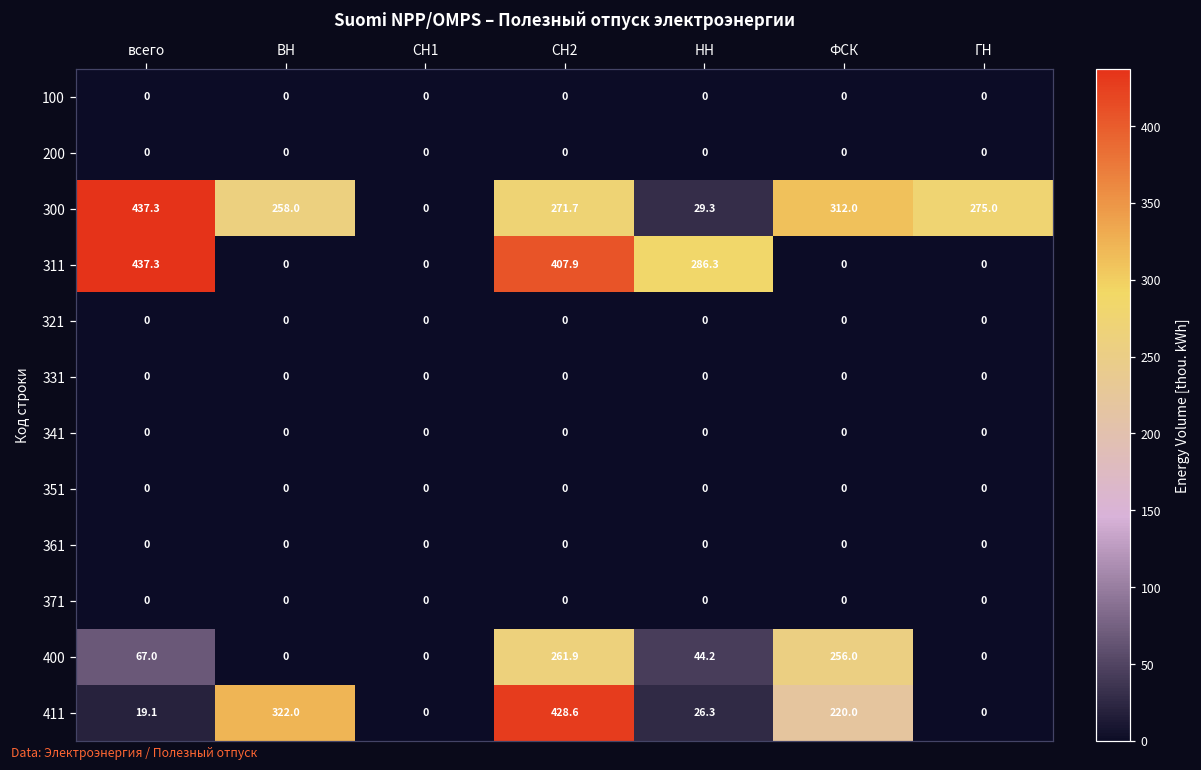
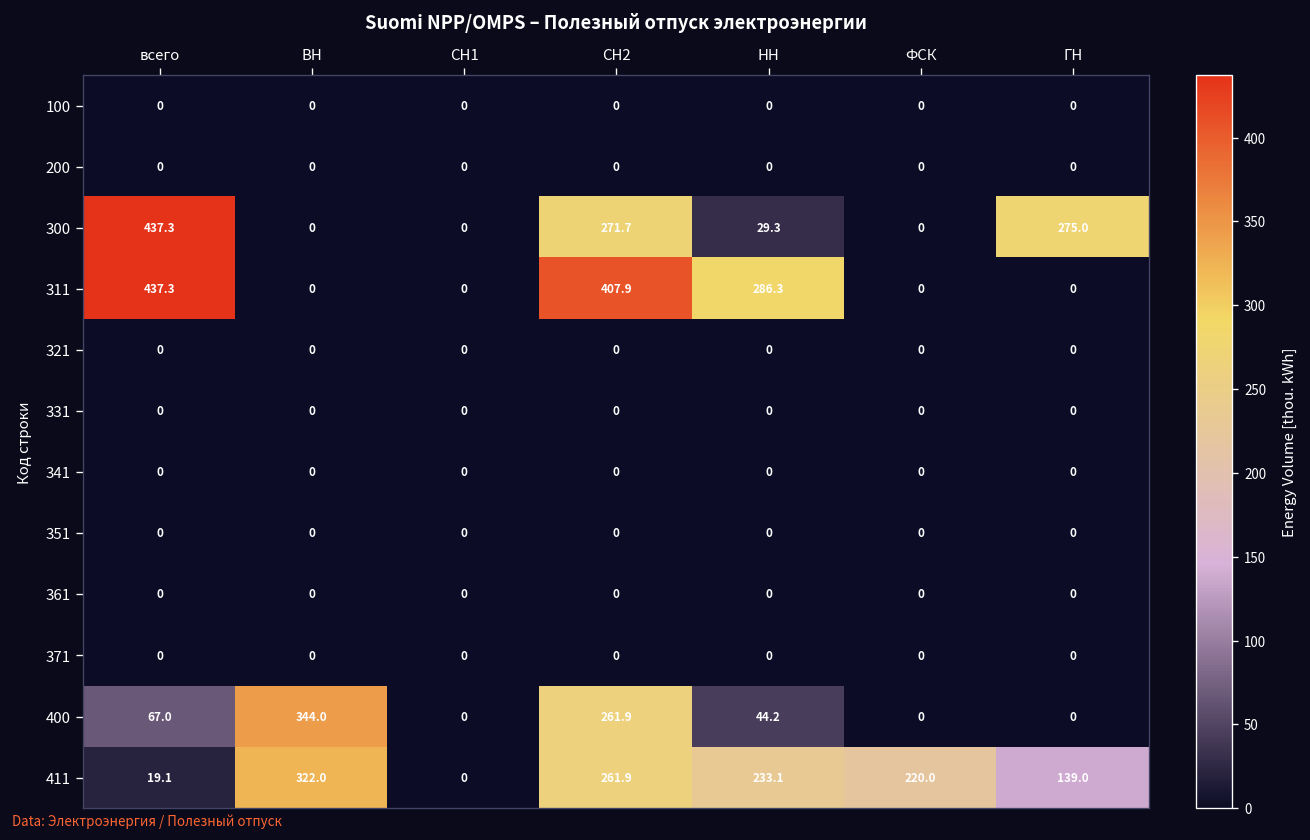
300, ВН: 258.0 -> 0
300, ФСК: 312.0 -> 0
400, ВН: 0 -> 344.0
400, ФСК: 256.0 -> 0
411, СН2: 428.6 -> 261.9
411, НН: 26.3 -> 233.1
411, ГН: 0 -> 139.0
